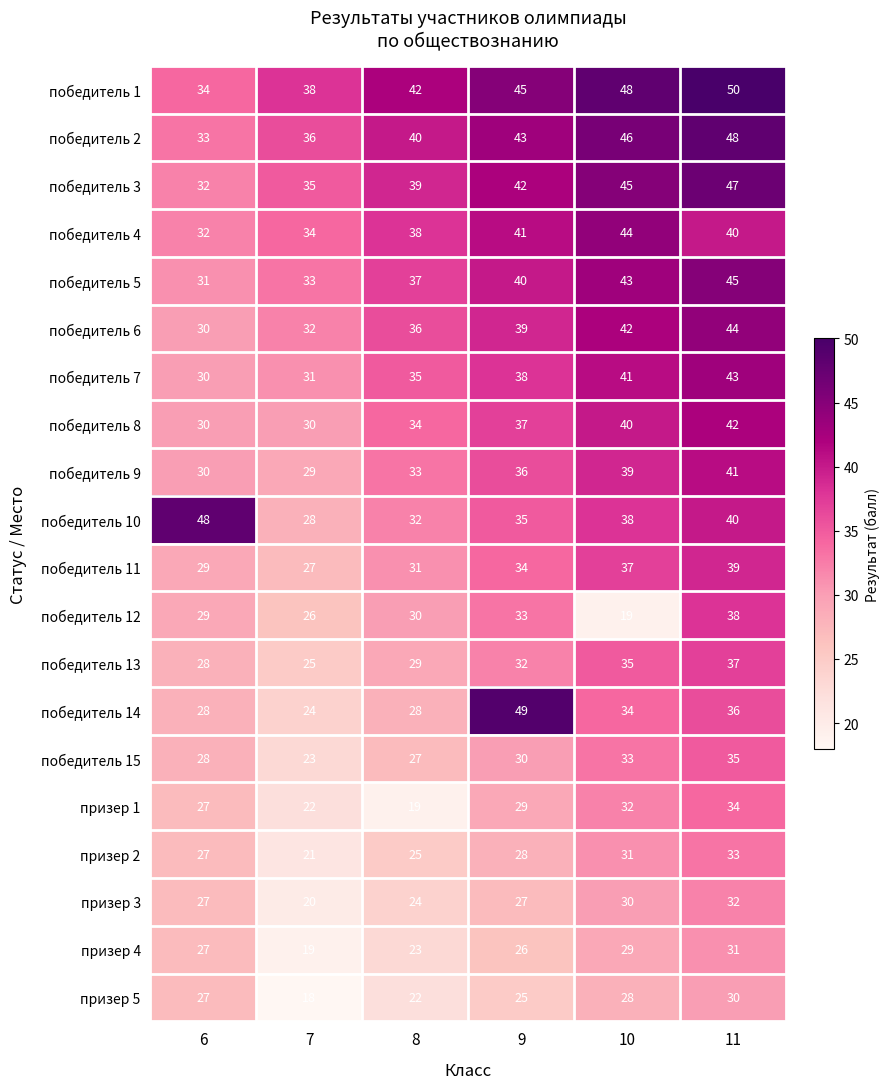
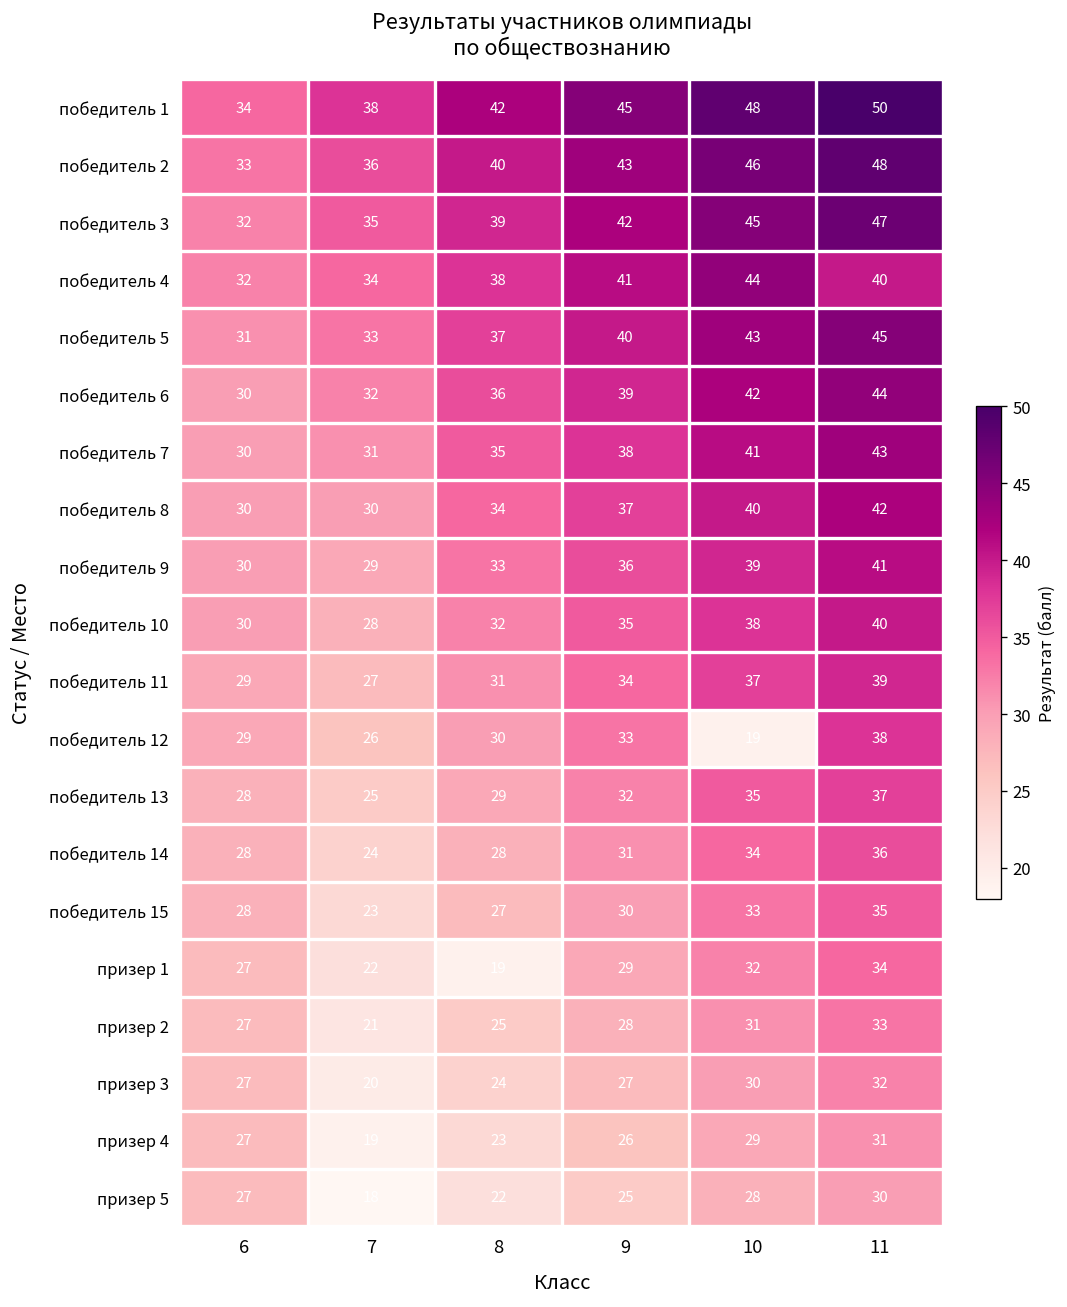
победитель 10, 6: 48 -> 30
победитель 14, 9: 49 -> 31
